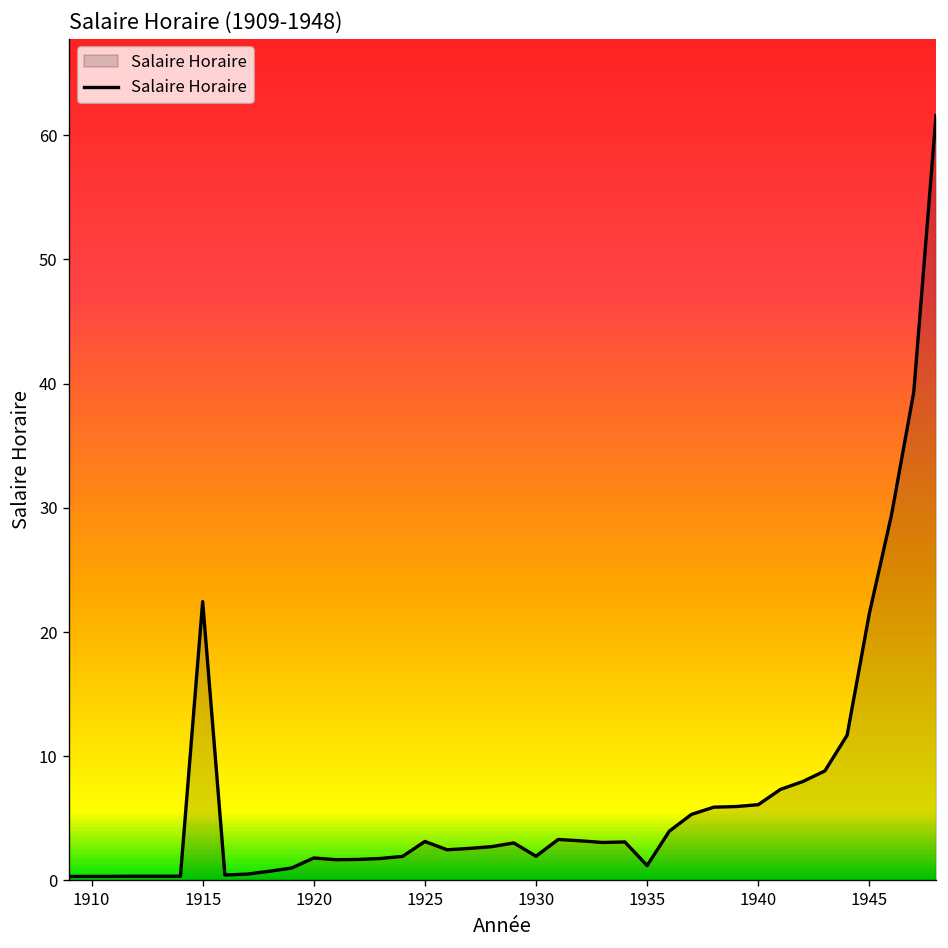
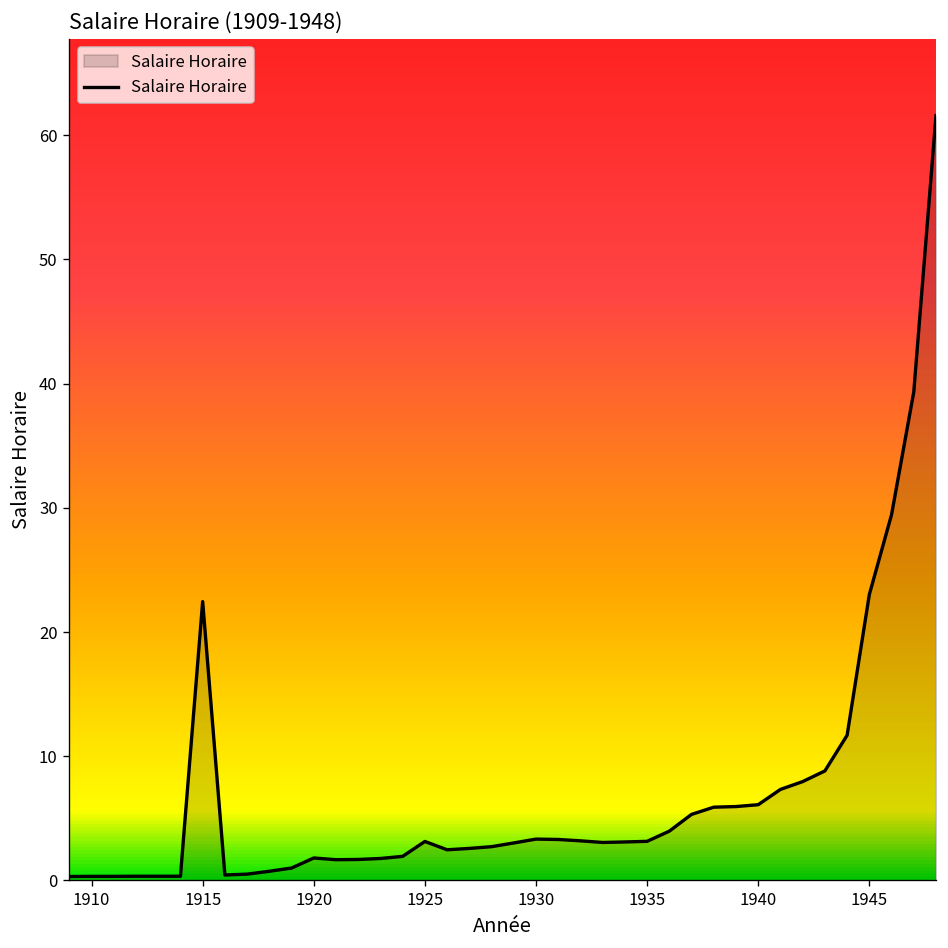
1930: 2.0 -> 3.3
1935: 1.2 -> 3.2
1945: 21.5 -> 23.0
